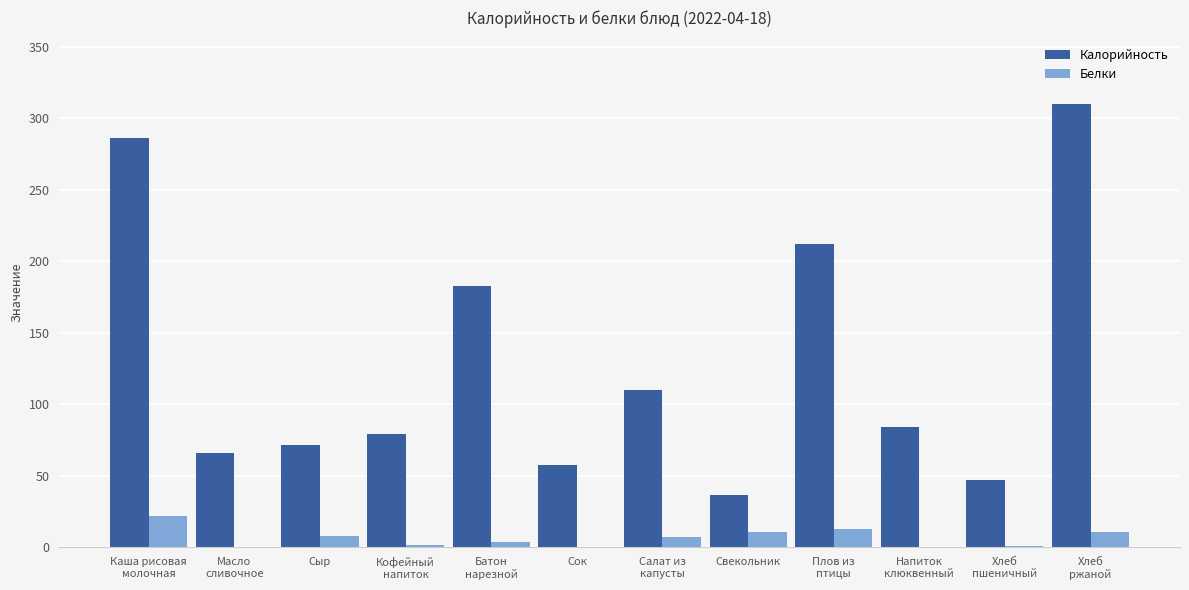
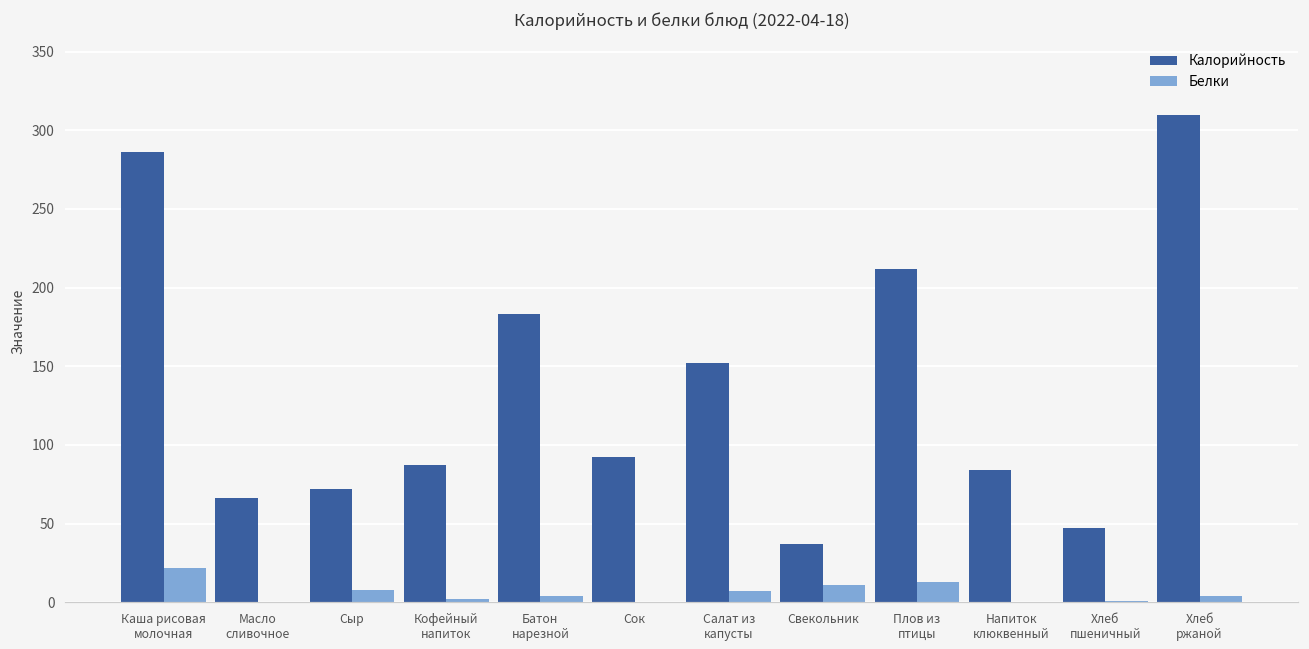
Калорийность, Кофейный напиток: 79 -> 87
Калорийность, Сок: 58 -> 92
Калорийность, Салат из капусты: 110 -> 152
Белки, Хлеб ржаной: 11 -> 4
